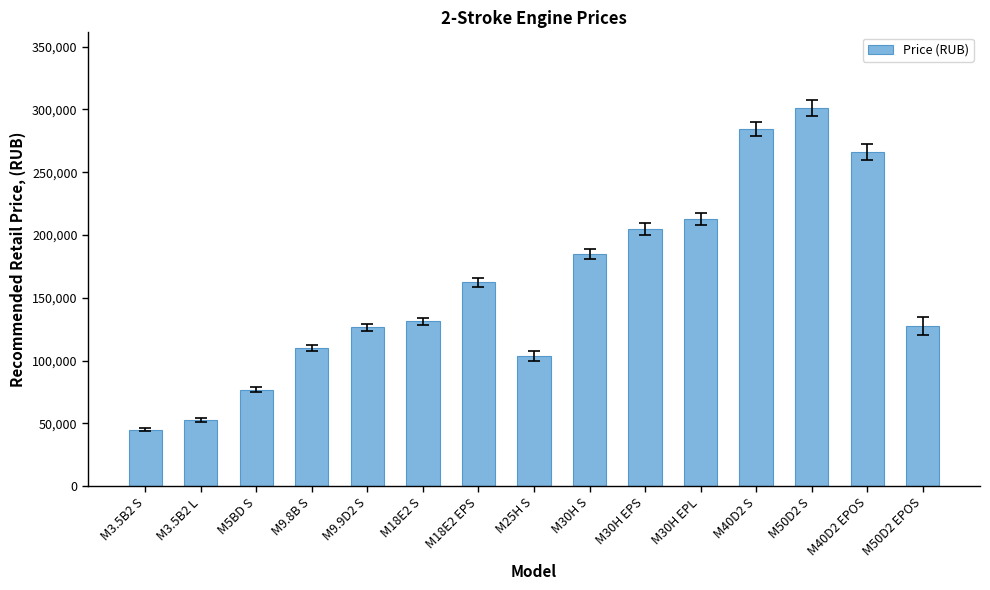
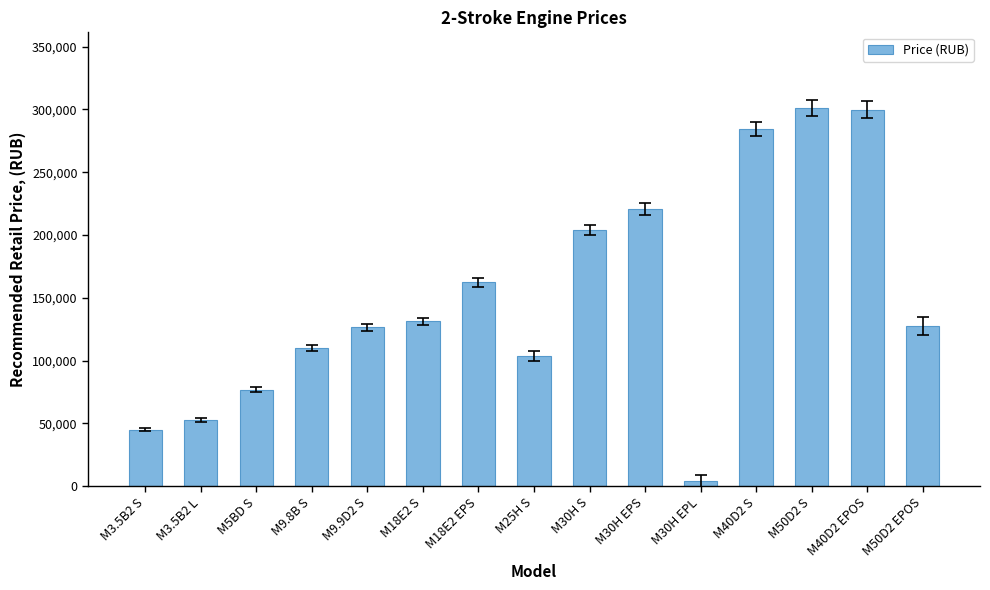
Price (RUB), M30H S: 185,000 -> 204,000
Price (RUB), M30H EPS: 205,000 -> 221,000
Price (RUB), M30H EPL: 213,000 -> 4,000
Price (RUB), M40D2 EPOS: 266,000 -> 300,000
